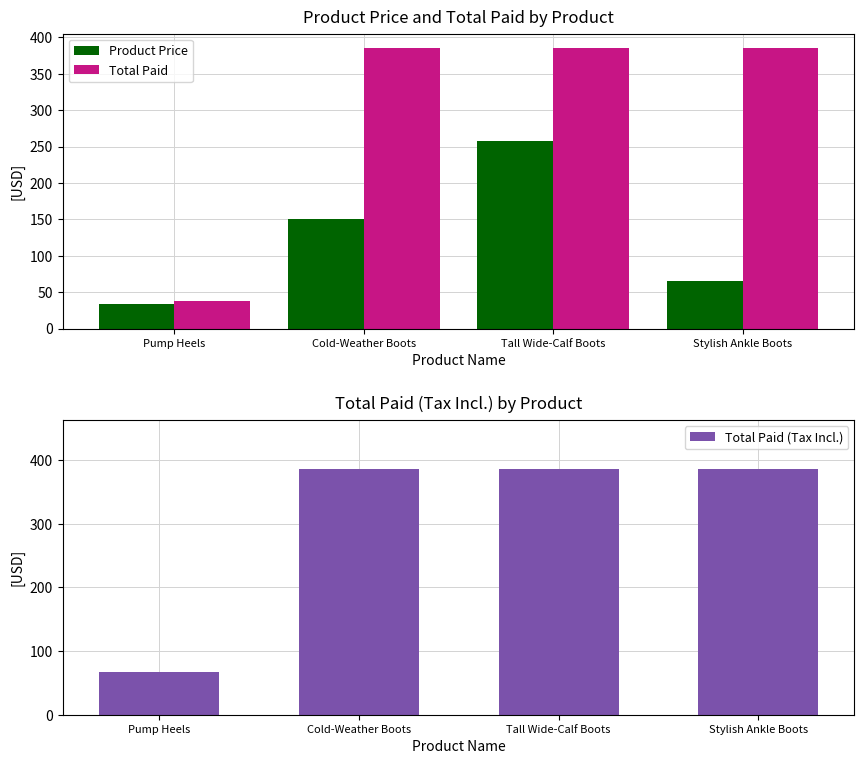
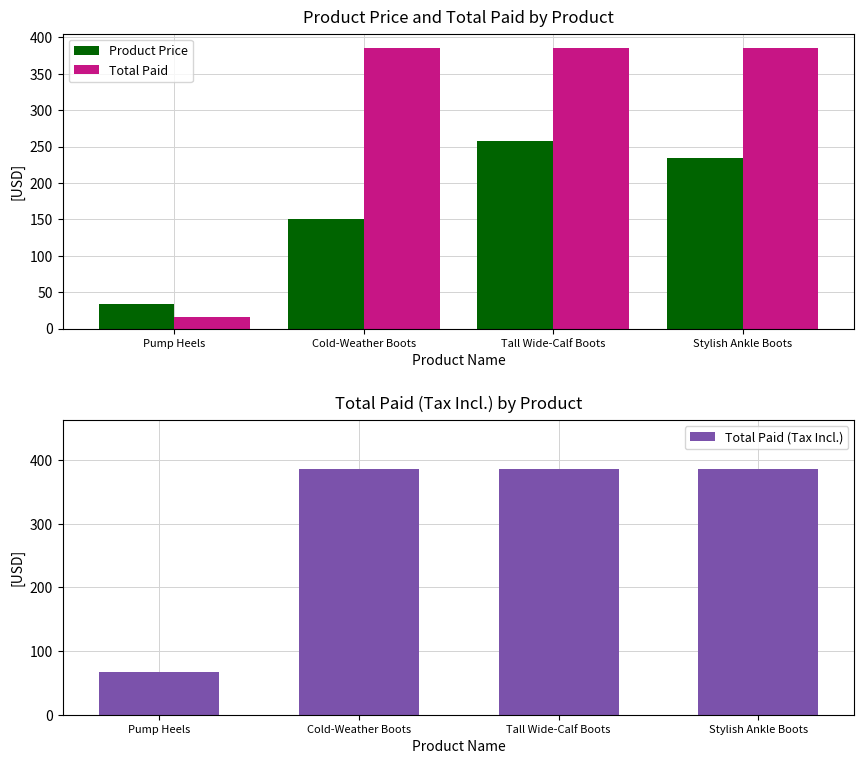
Product Price and Total Paid by Product, Total Paid, Pump Heels: 40 -> 20
Product Price and Total Paid by Product, Product Price, Stylish Ankle Boots: 70 -> 230
